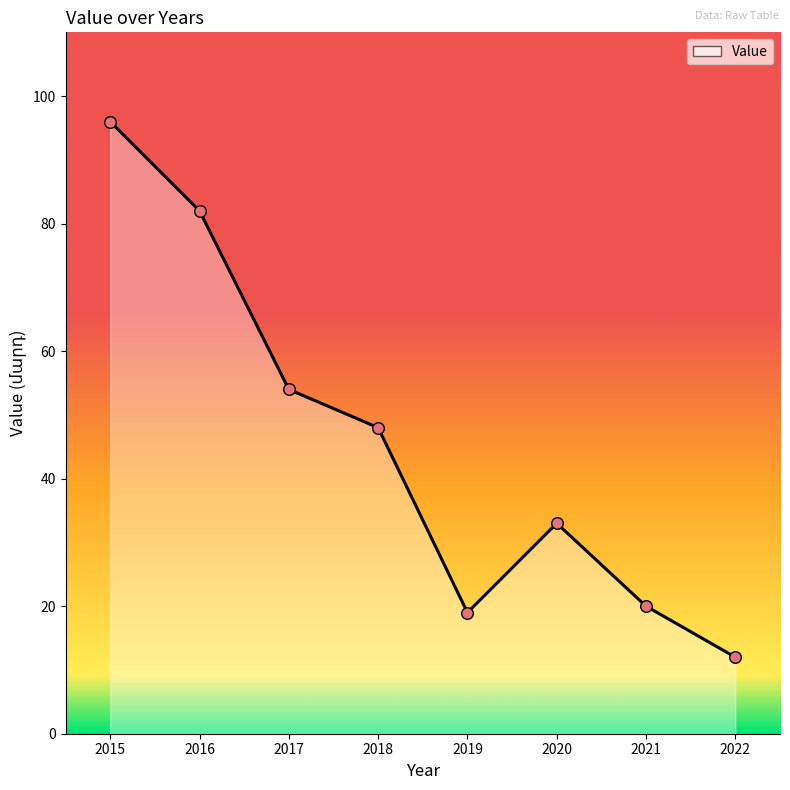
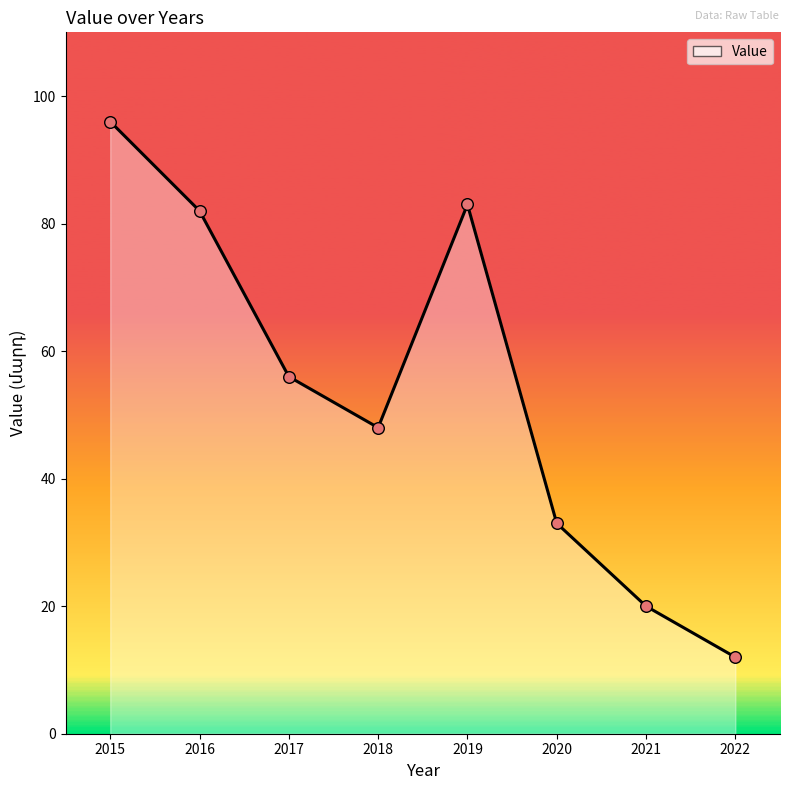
2017: 54 -> 56
2019: 19 -> 83
